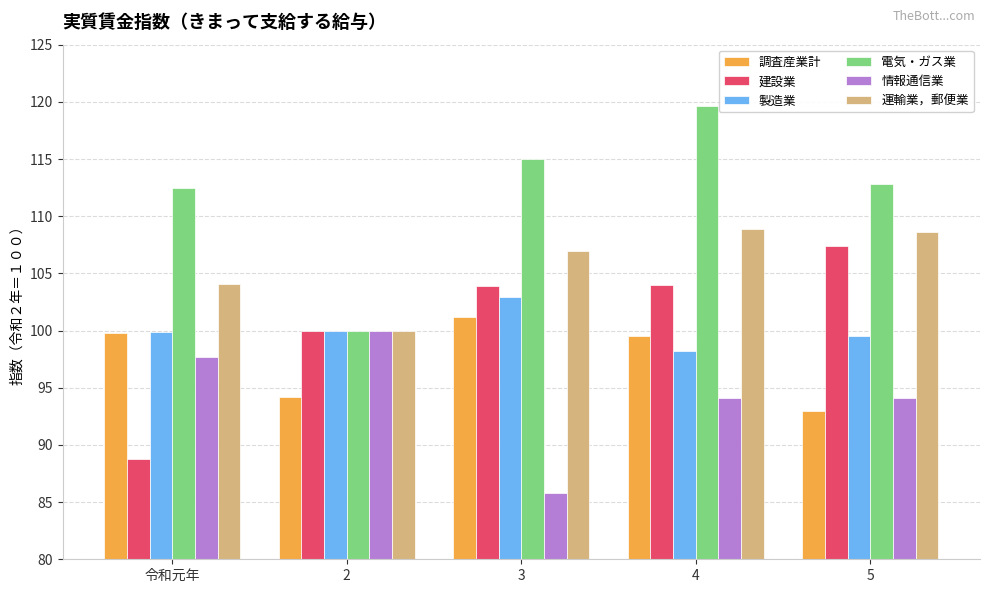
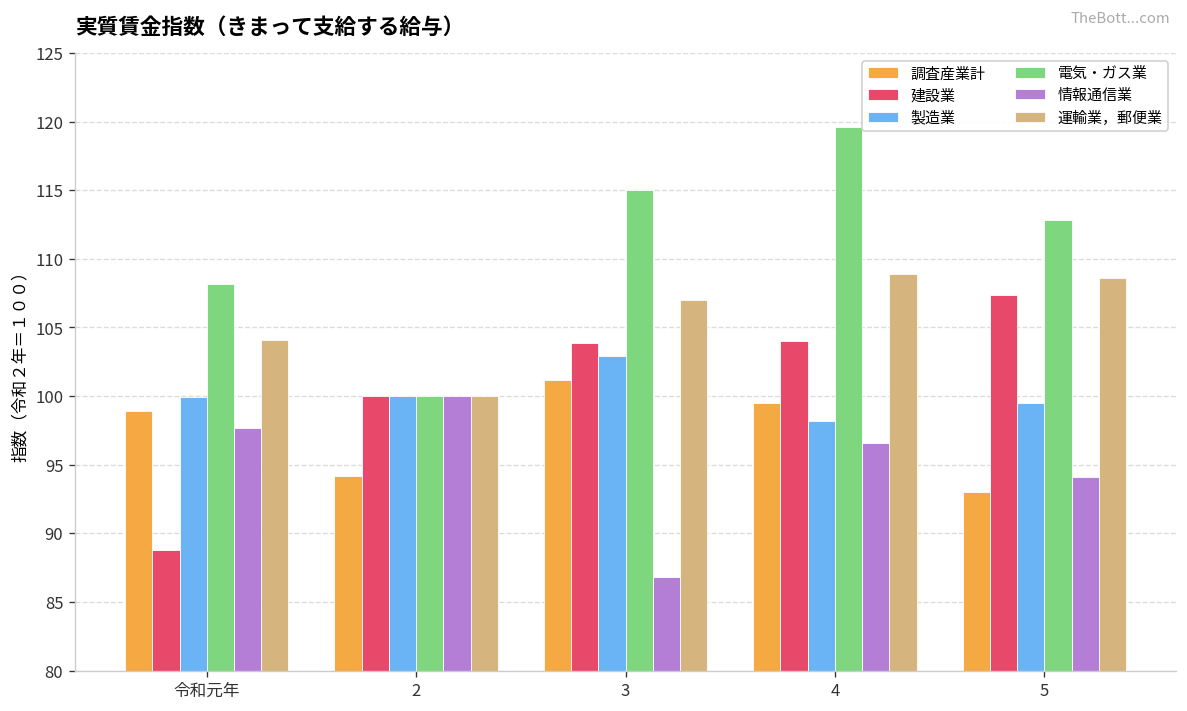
調査産業計, 令和元年: 99.8 -> 98.9
電気・ガス業, 令和元年: 112.5 -> 108.2
情報通信業, 3: 85.8 -> 86.8
情報通信業, 4: 94.1 -> 96.6
